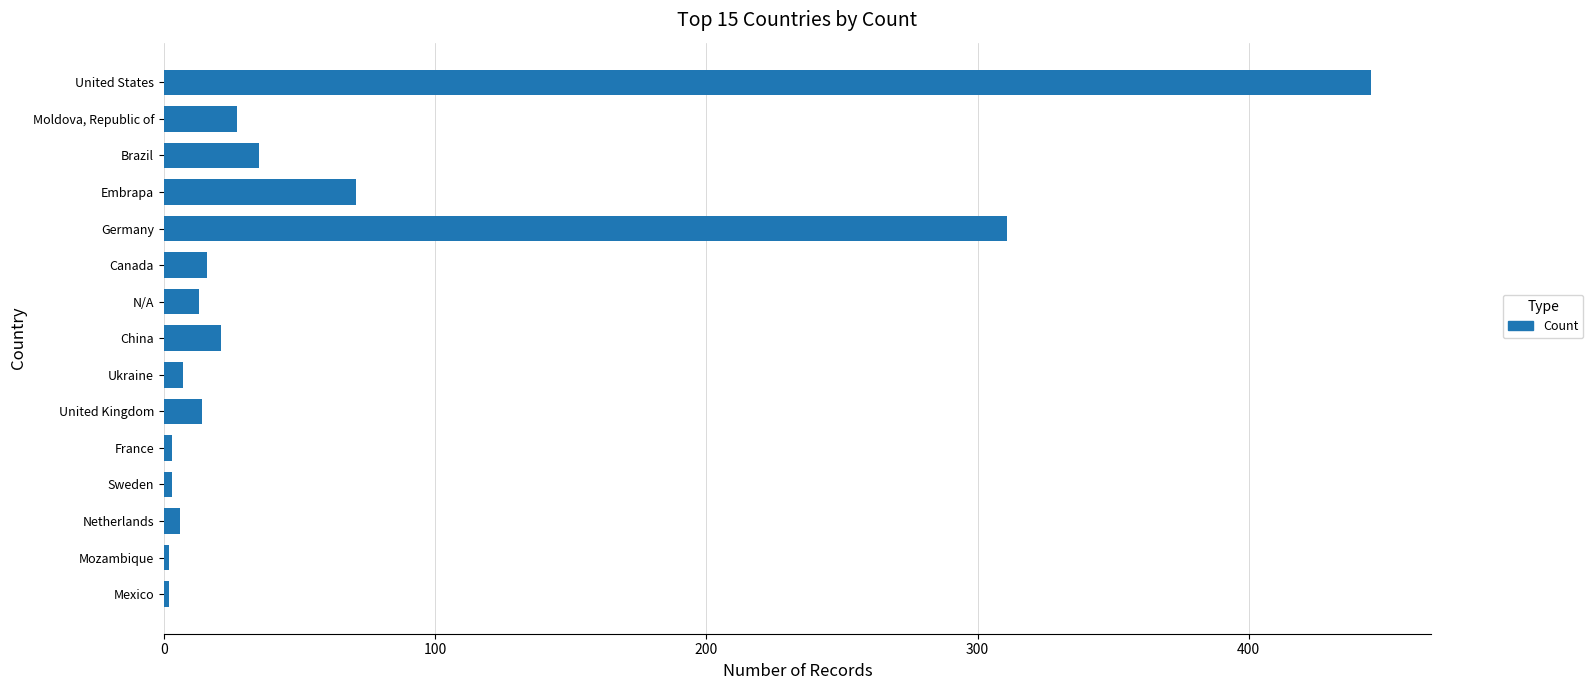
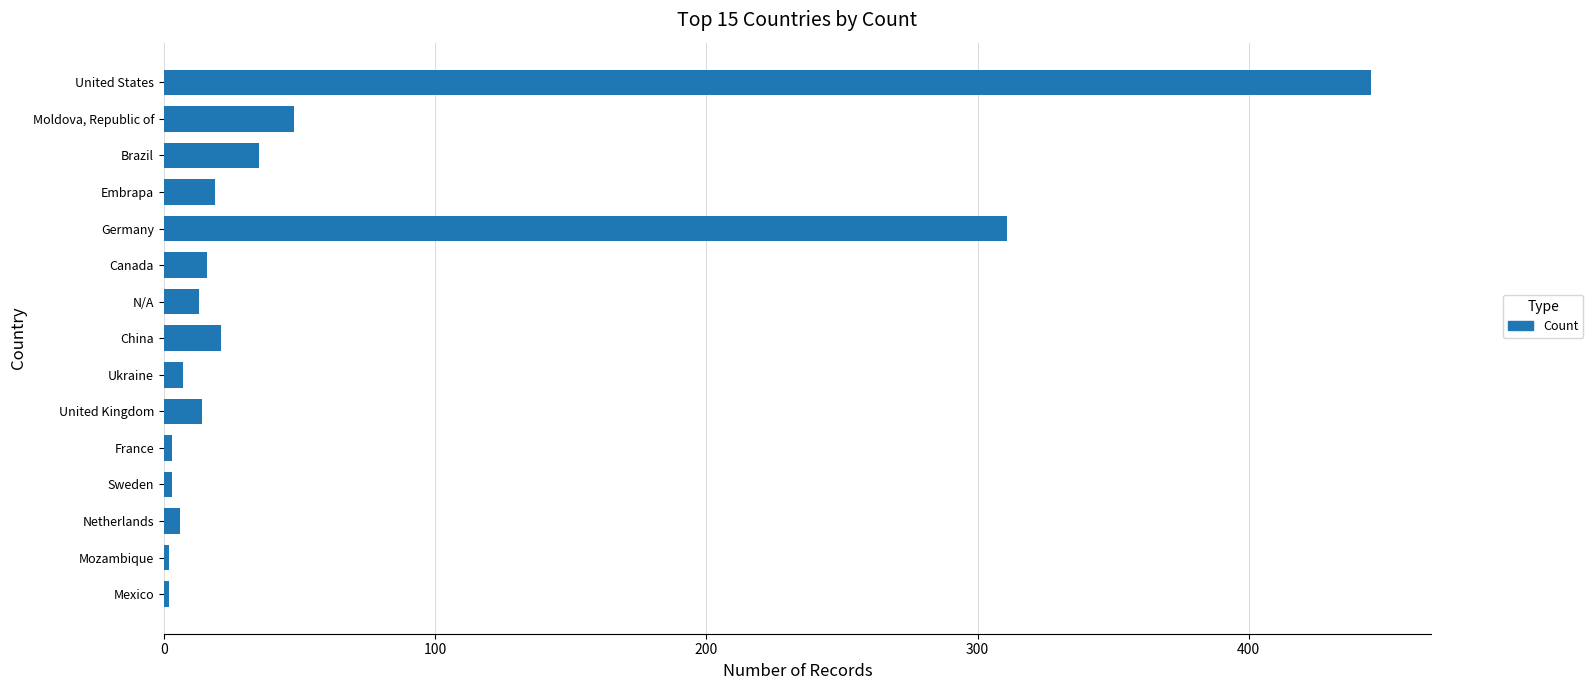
Moldova, Republic of: 27 -> 48
Embrapa: 71 -> 19
